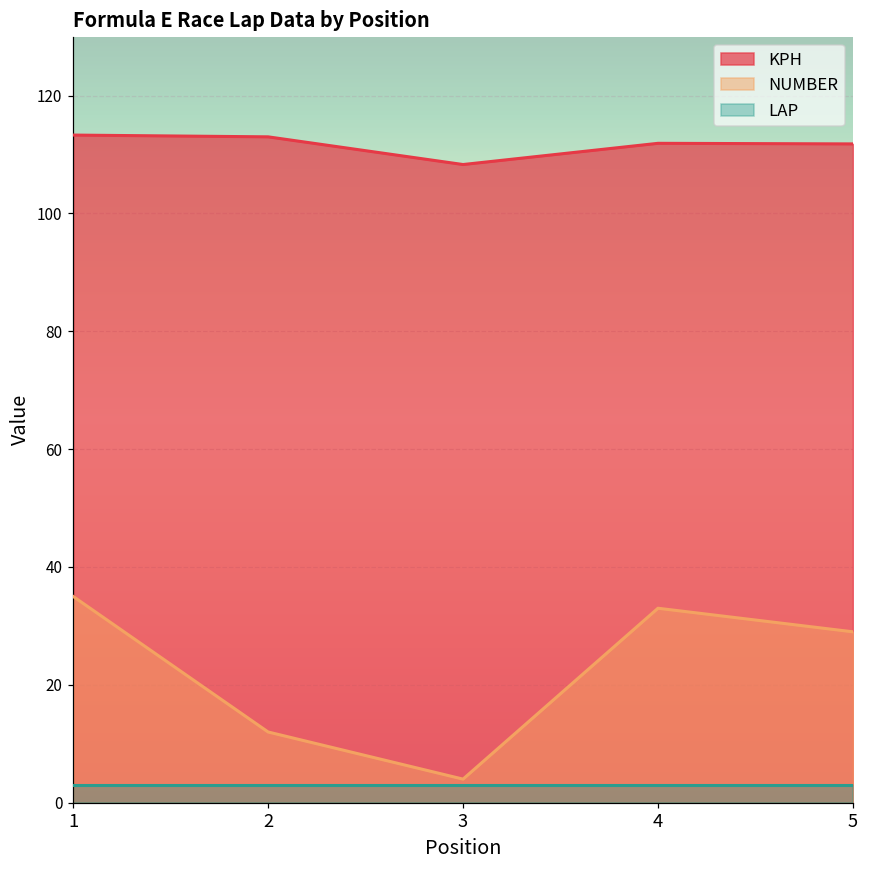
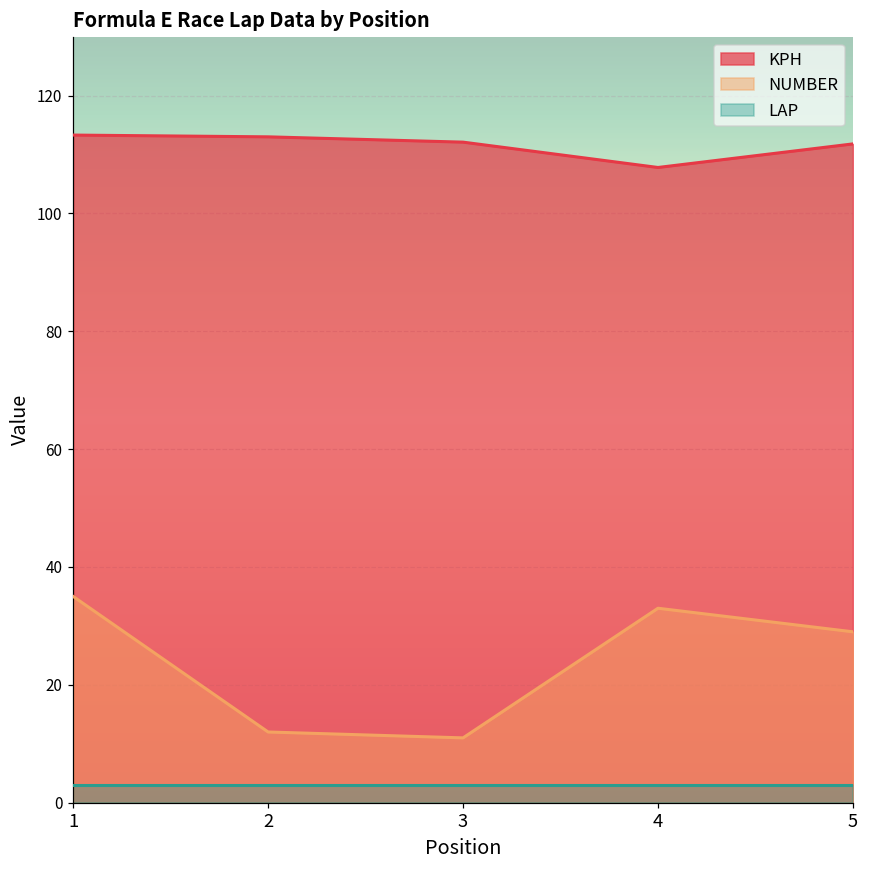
KPH, 3: 108 -> 112
NUMBER, 3: 4 -> 11
KPH, 4: 112 -> 108
